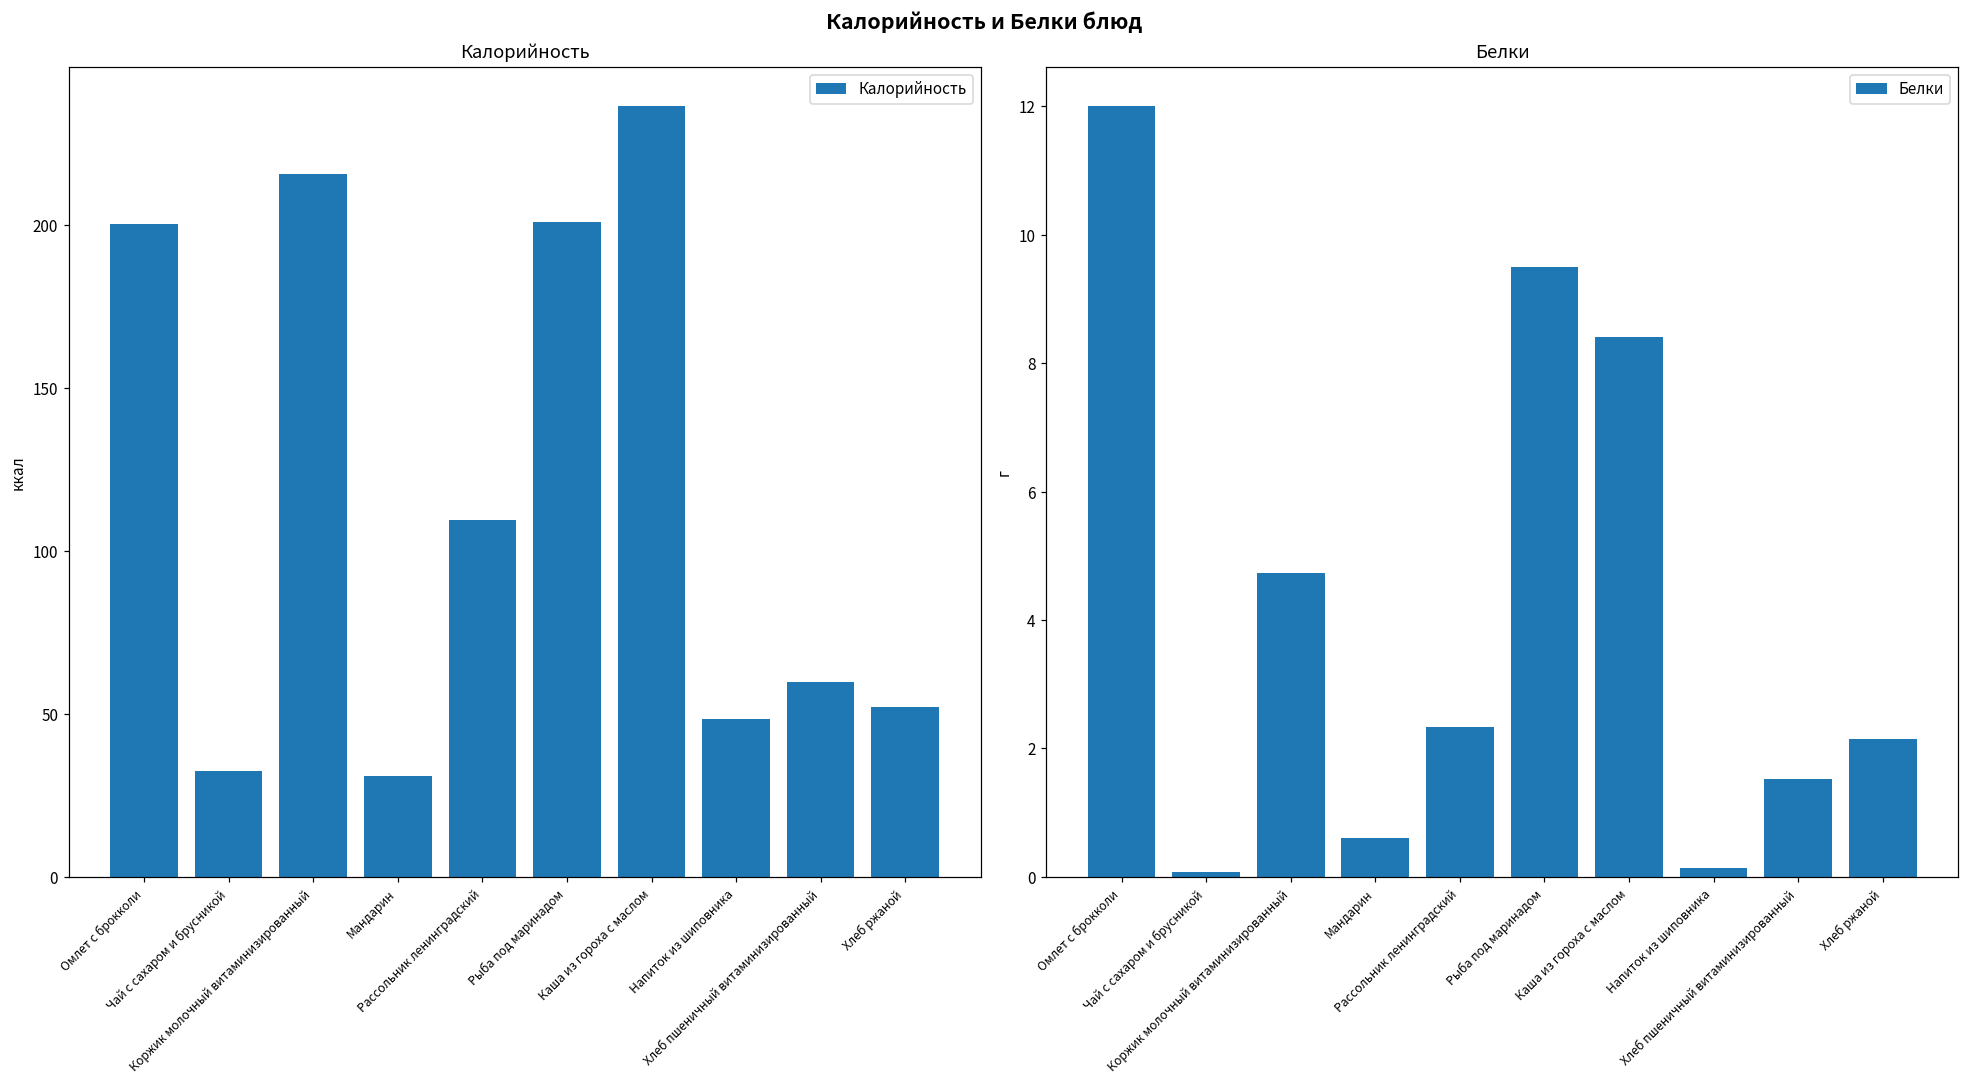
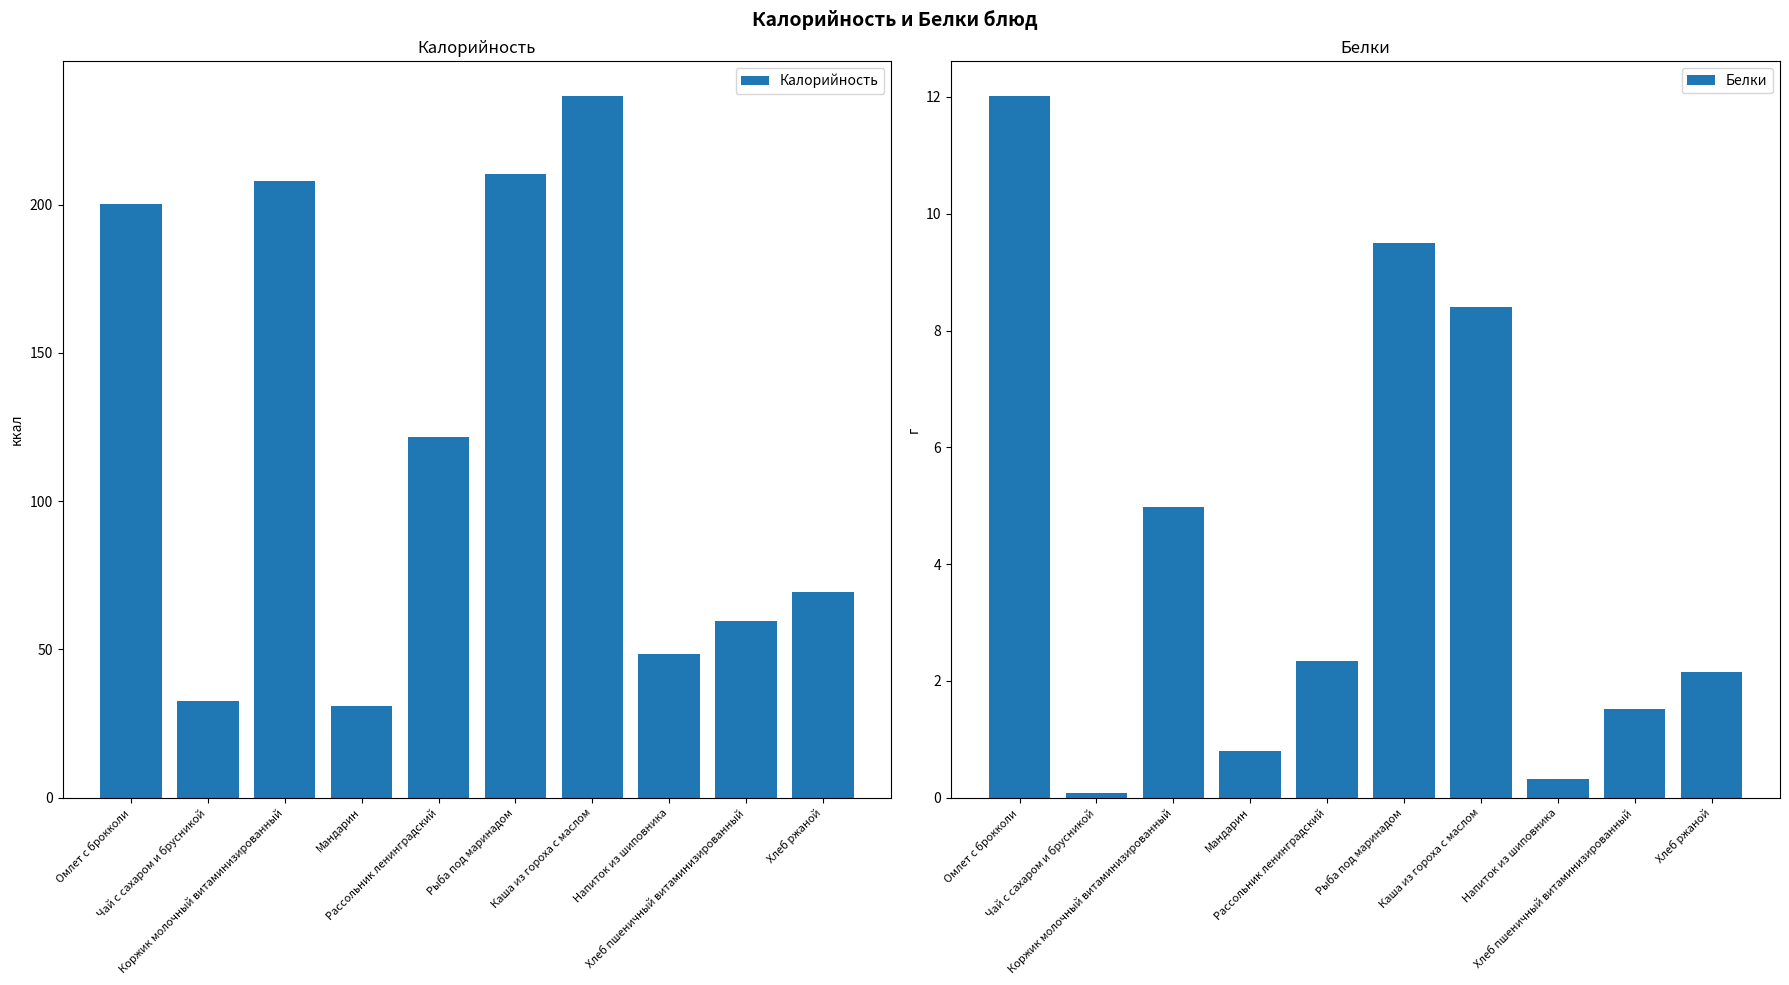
Калорийность, Коржик молочный витаминизированный: 216 -> 208
Калорийность, Рассольник ленинградский: 109 -> 122
Калорийность, Рыба под маринадом: 201 -> 210
Калорийность, Хлеб ржаной: 52 -> 70
Белки, Коржик молочный витаминизированный: 4.7 -> 5.0
Белки, Мандарин: 0.6 -> 0.8
Белки, Напиток из шиповника: 0.1 -> 0.3
